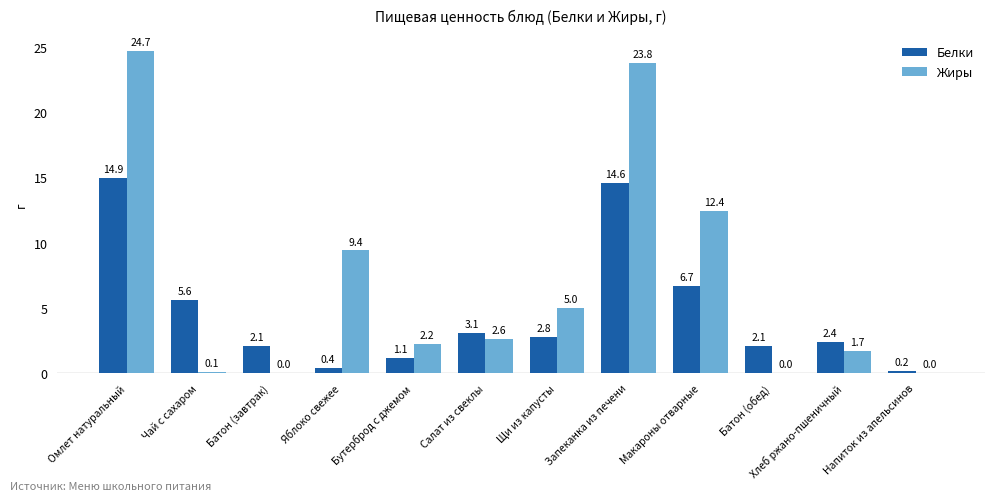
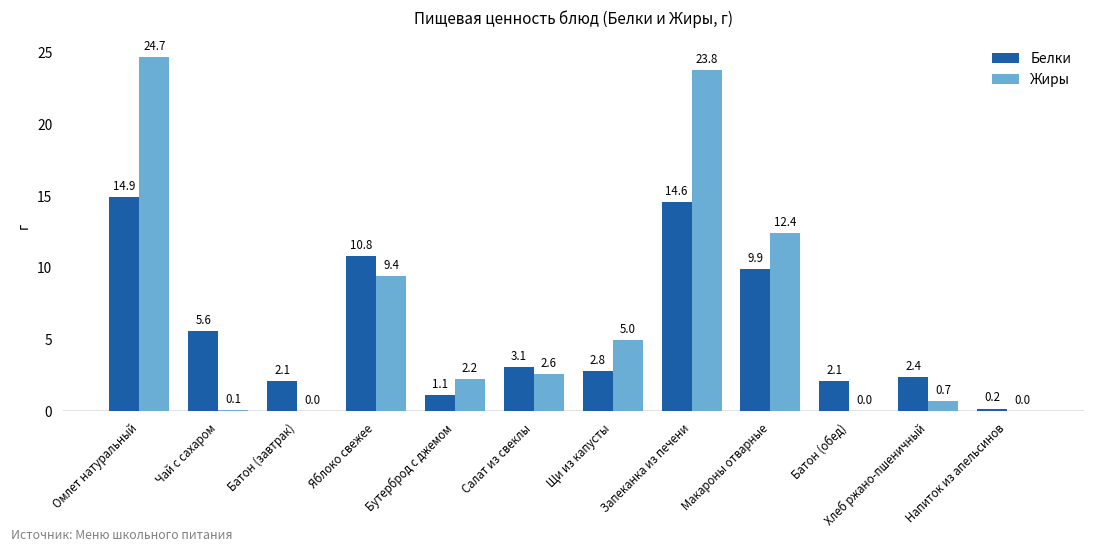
Белки, Яблоко свежее: 0.4 -> 10.8
Белки, Макароны отварные: 6.7 -> 9.9
Жиры, Хлеб ржано-пшеничный: 1.7 -> 0.7
